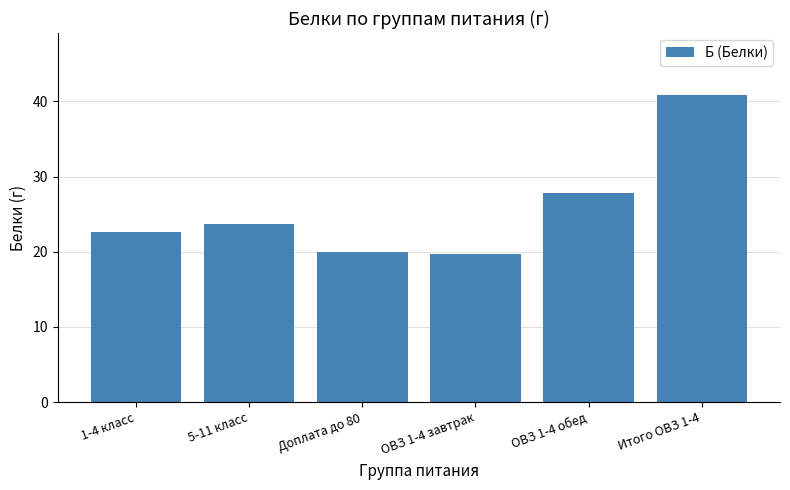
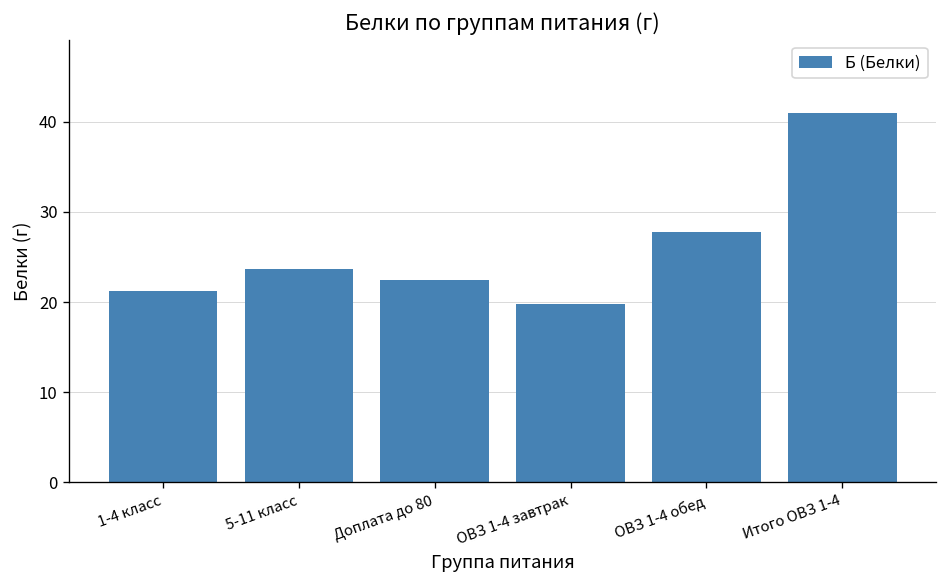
1-4 класс: 23 -> 21
Доплата до 80: 20 -> 22
